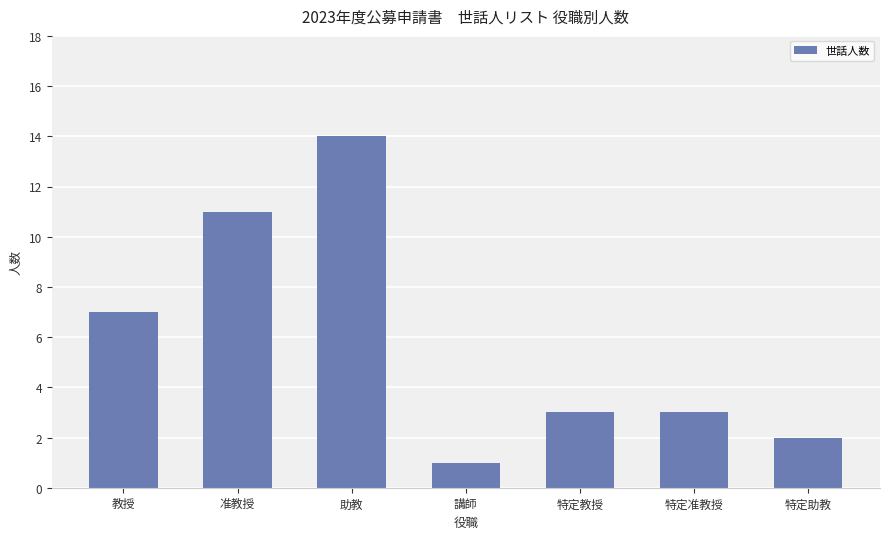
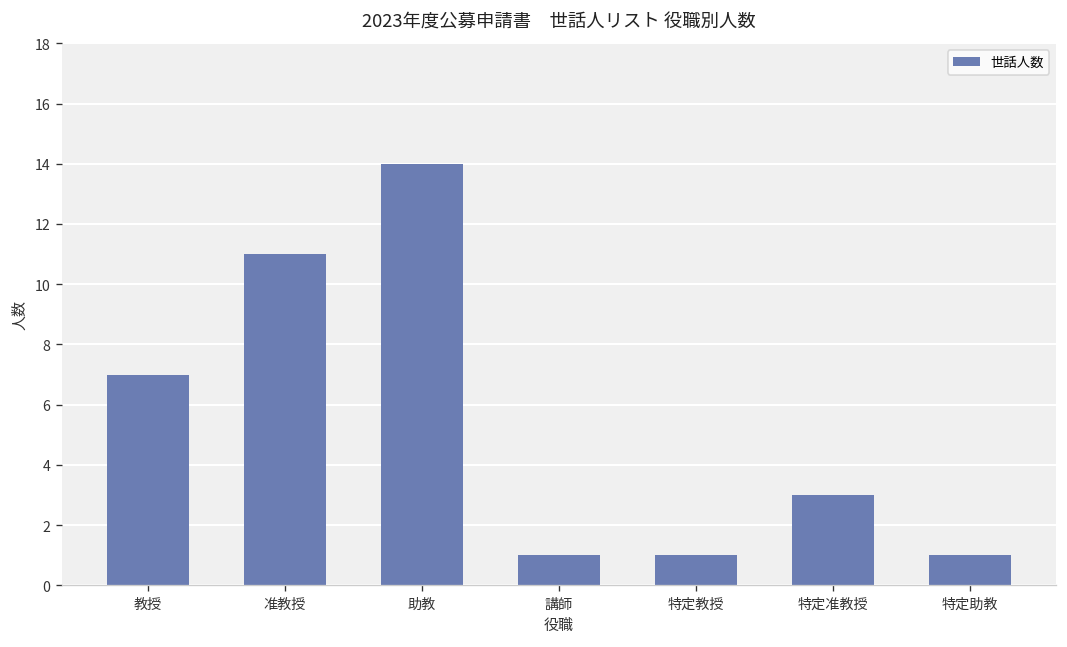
特定教授: 3 -> 1
特定助教: 2 -> 1
